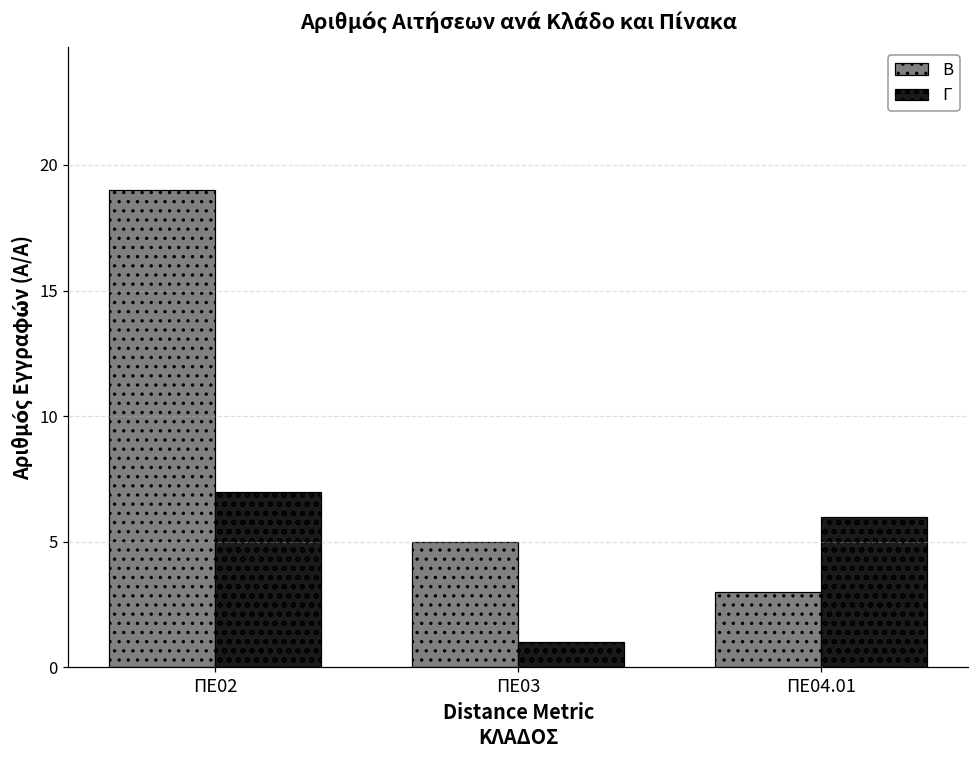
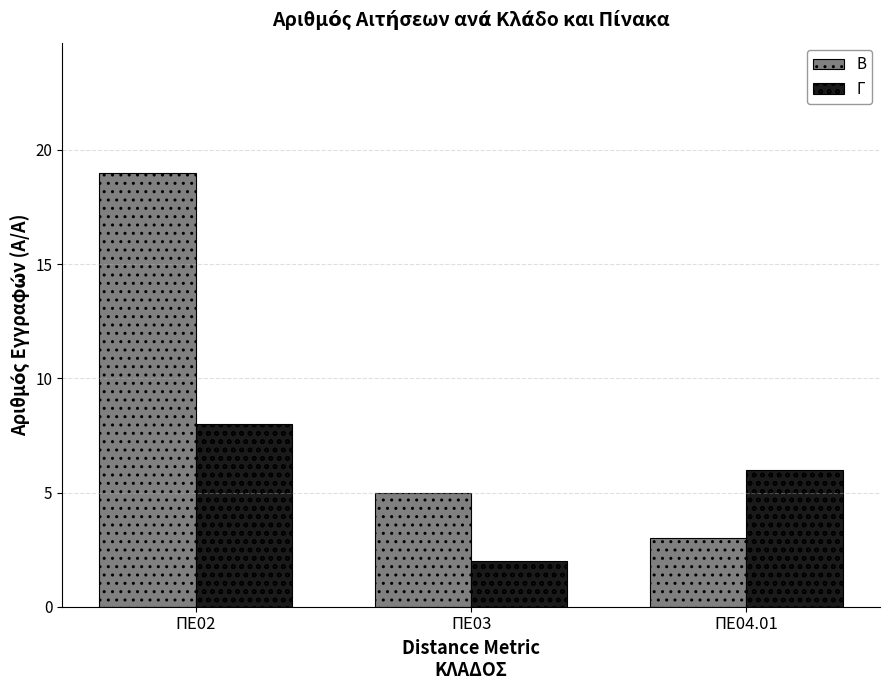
Γ, ΠΕ02: 7 -> 8
Γ, ΠΕ03: 1 -> 2
